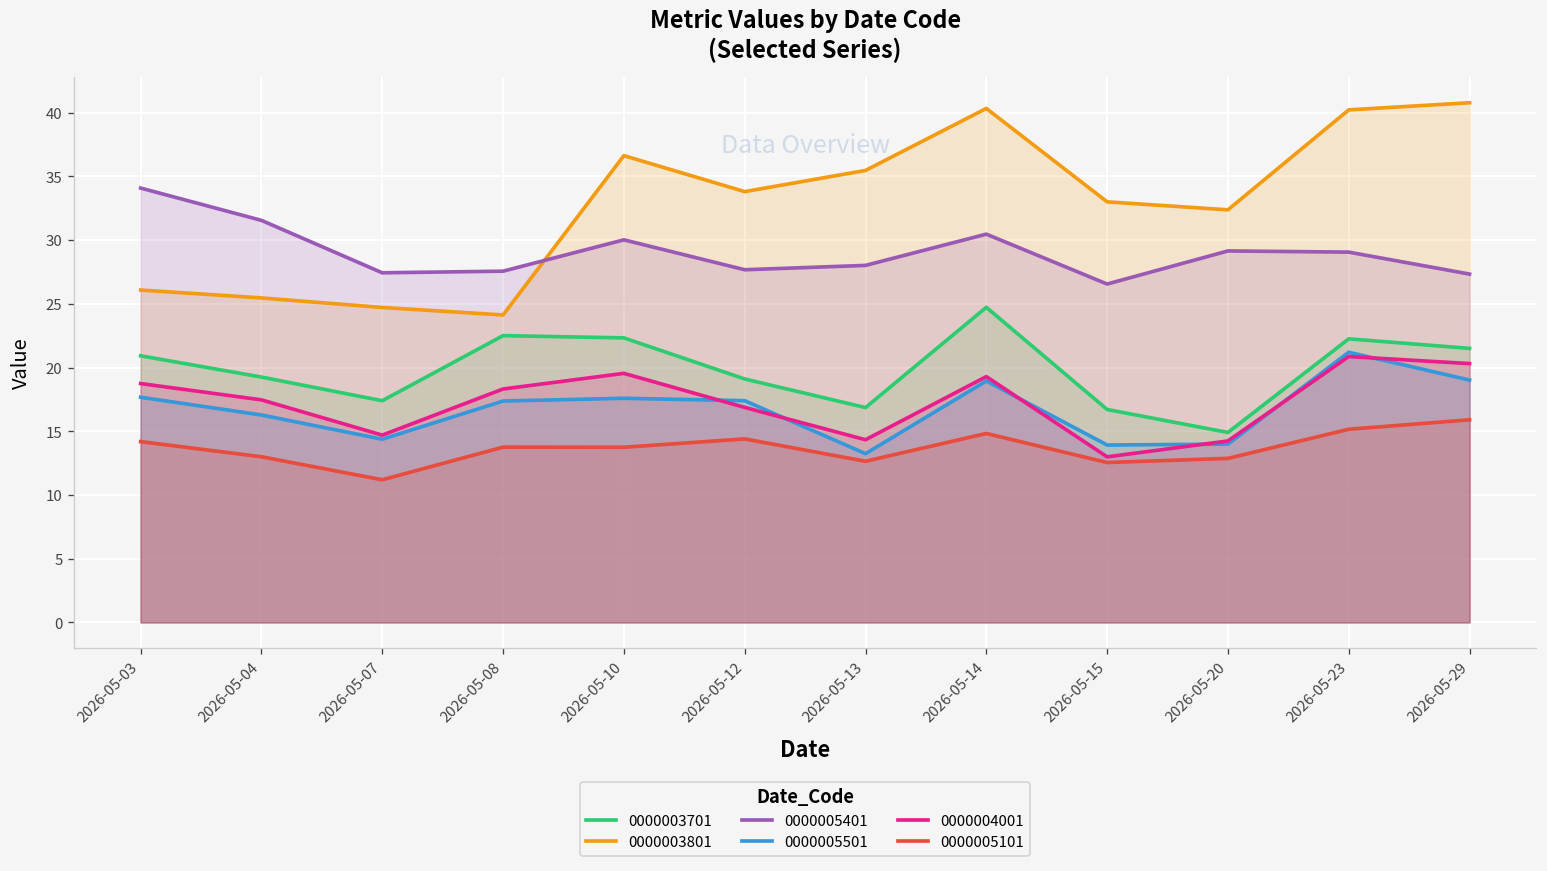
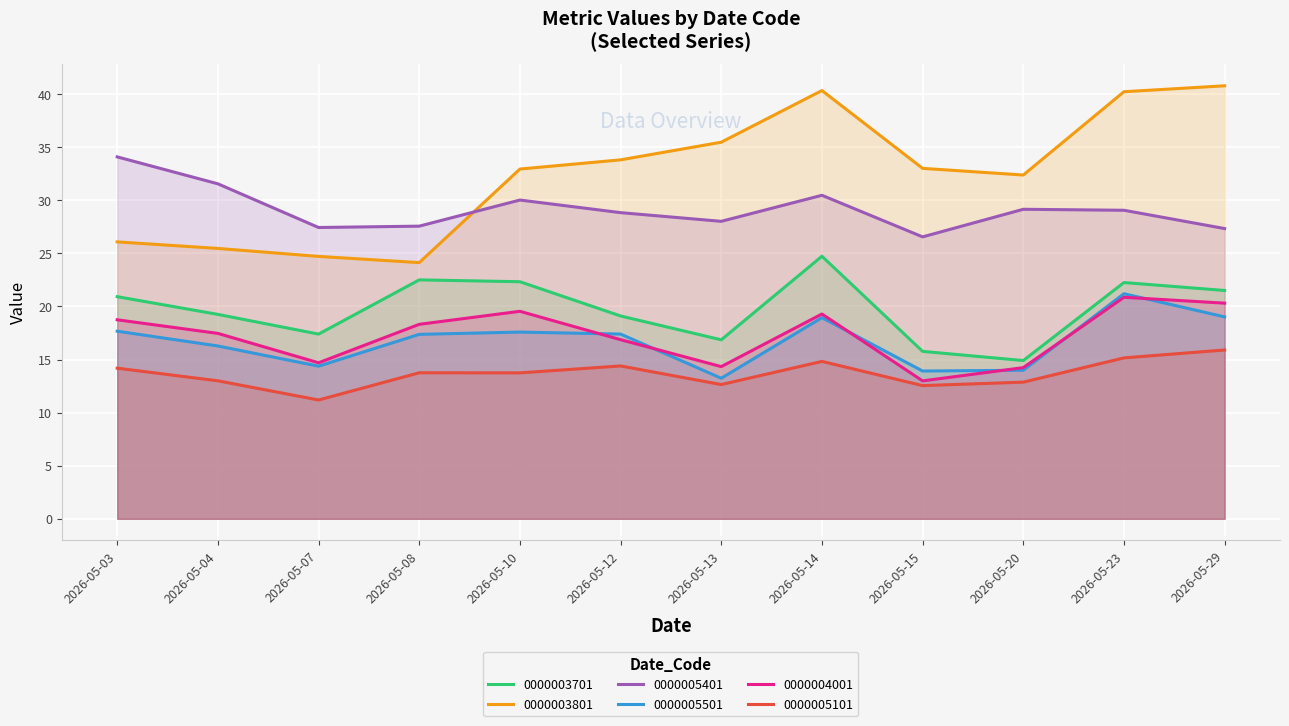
0000003801, 2026-05-10: 36.6 -> 32.9
0000005401, 2026-05-12: 27.7 -> 28.8
0000003701, 2026-05-15: 16.7 -> 15.8
